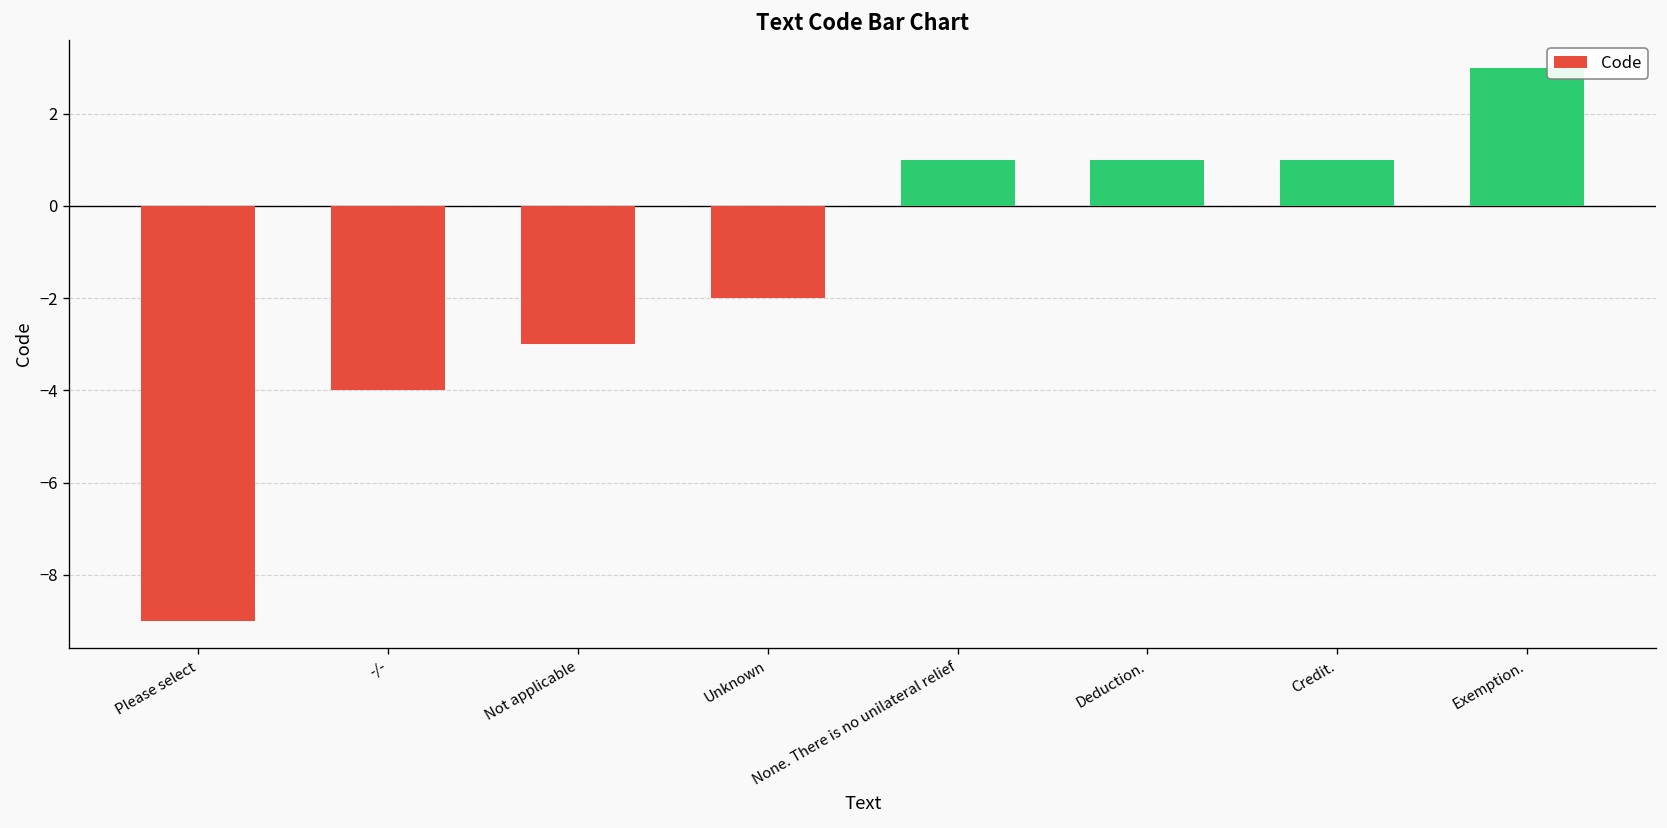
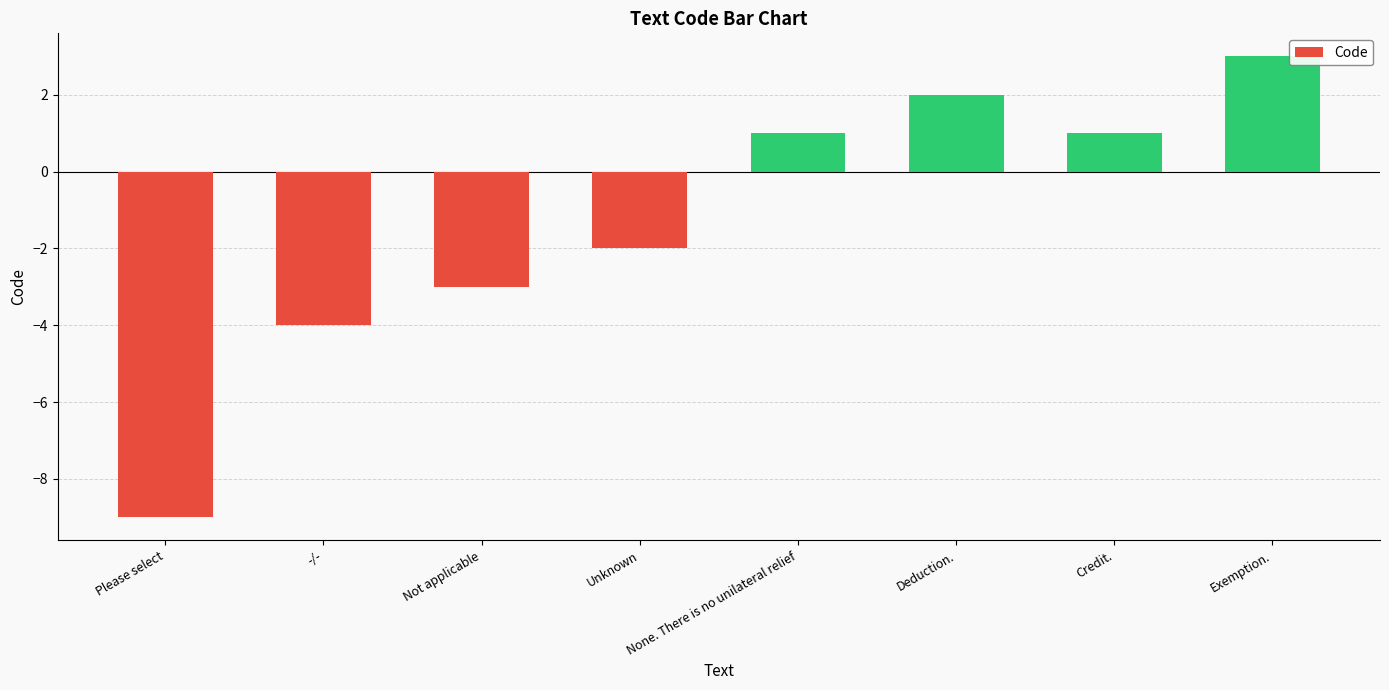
Deduction.: 1 -> 2
